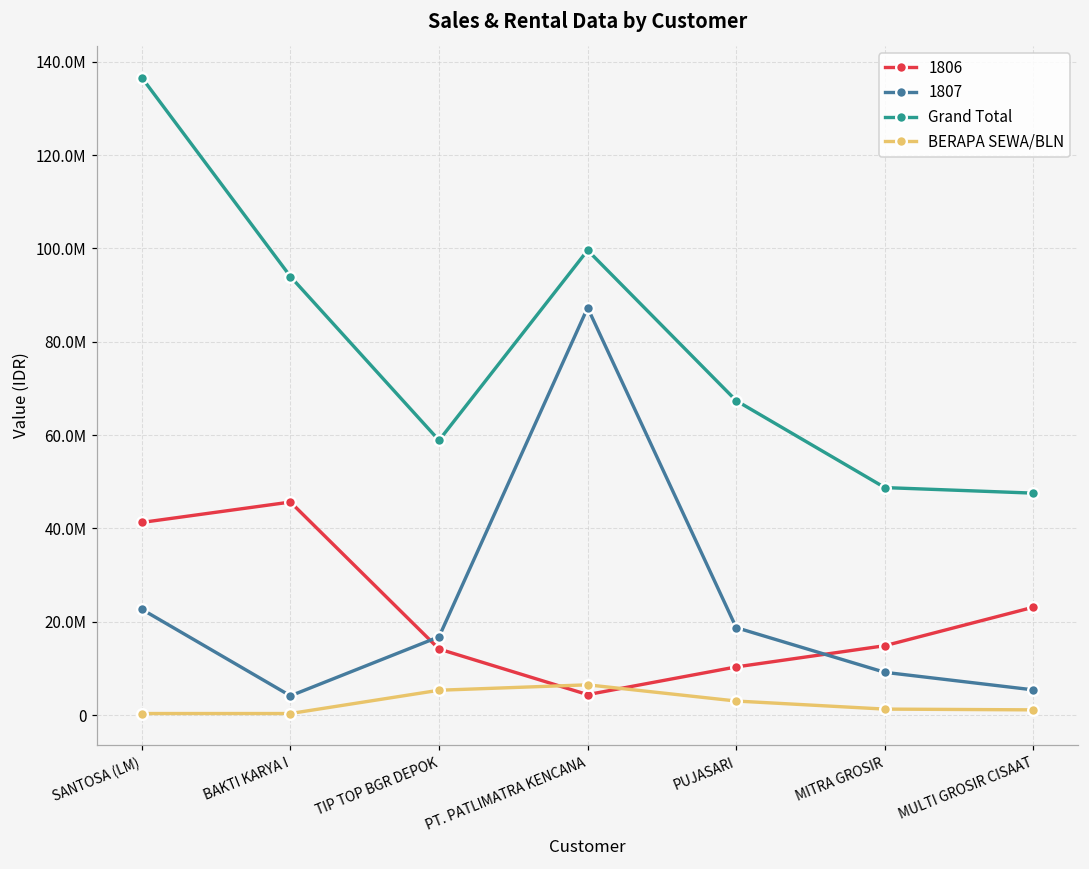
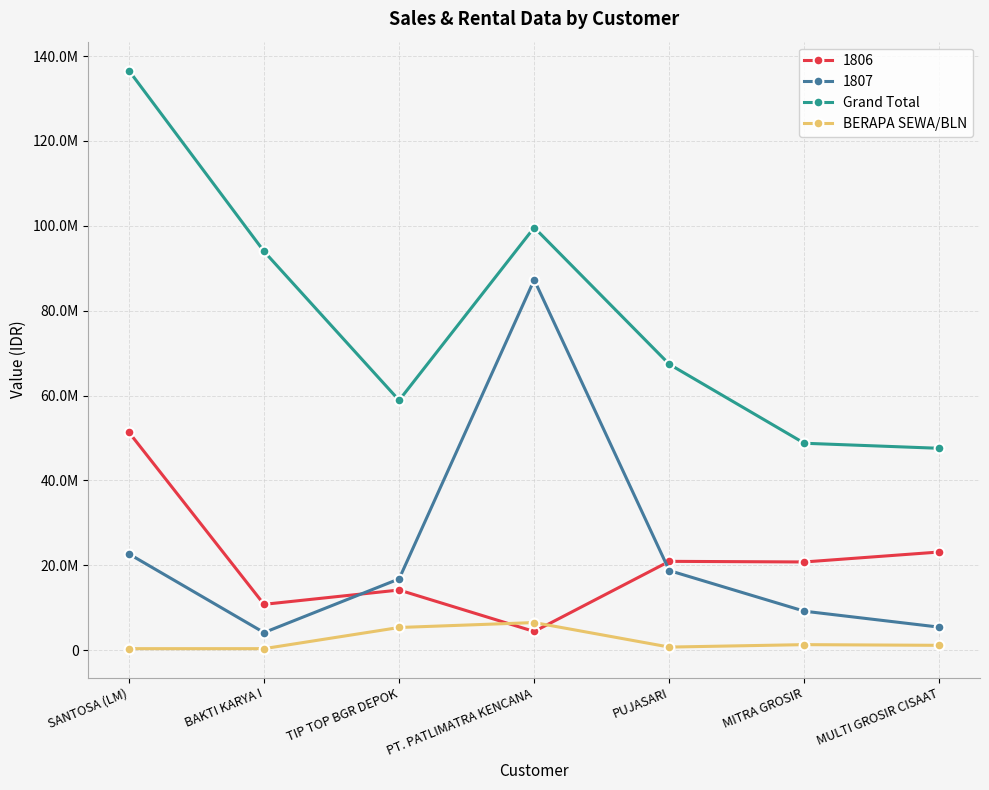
1806, SANTOSA (LM): 41000000 -> 51000000
1806, BAKTI KARYA I: 46000000 -> 11000000
1806, PUJASARI: 10000000 -> 21000000
BERAPA SEWA/BLN, PUJASARI: 3000000 -> 1000000
1806, MITRA GROSIR: 15000000 -> 21000000
